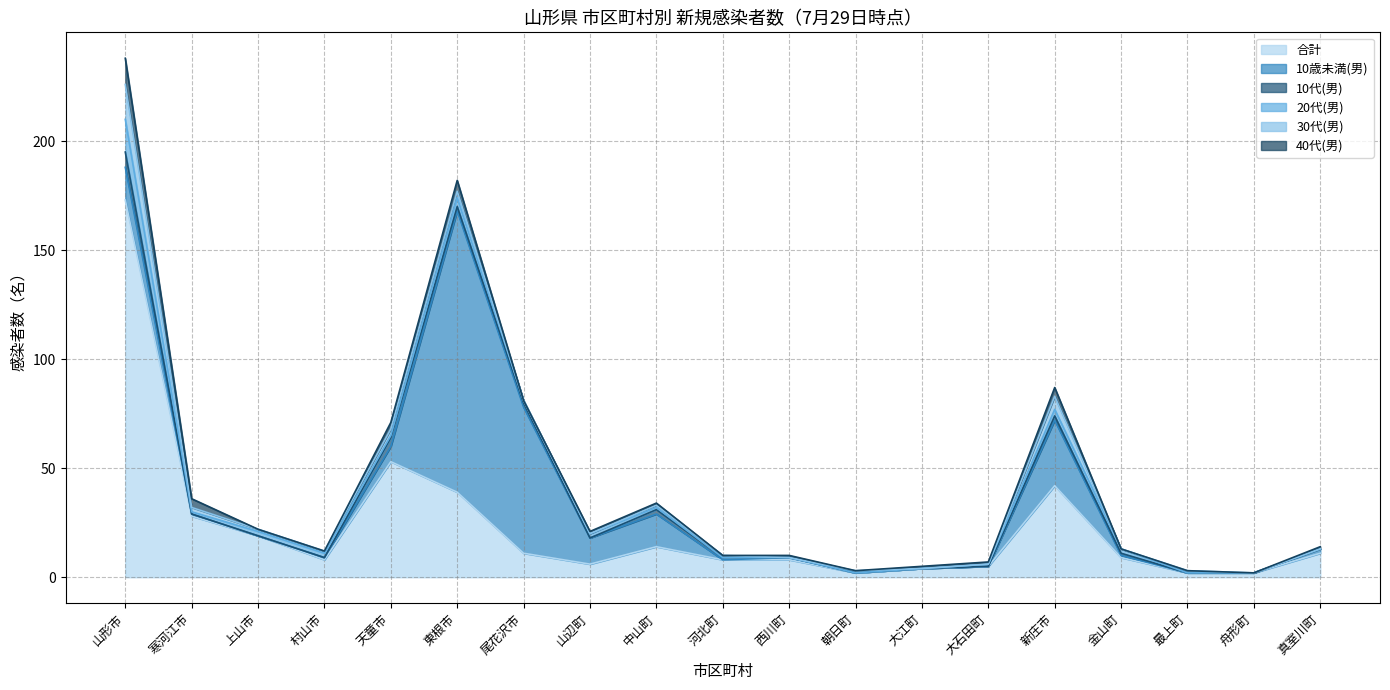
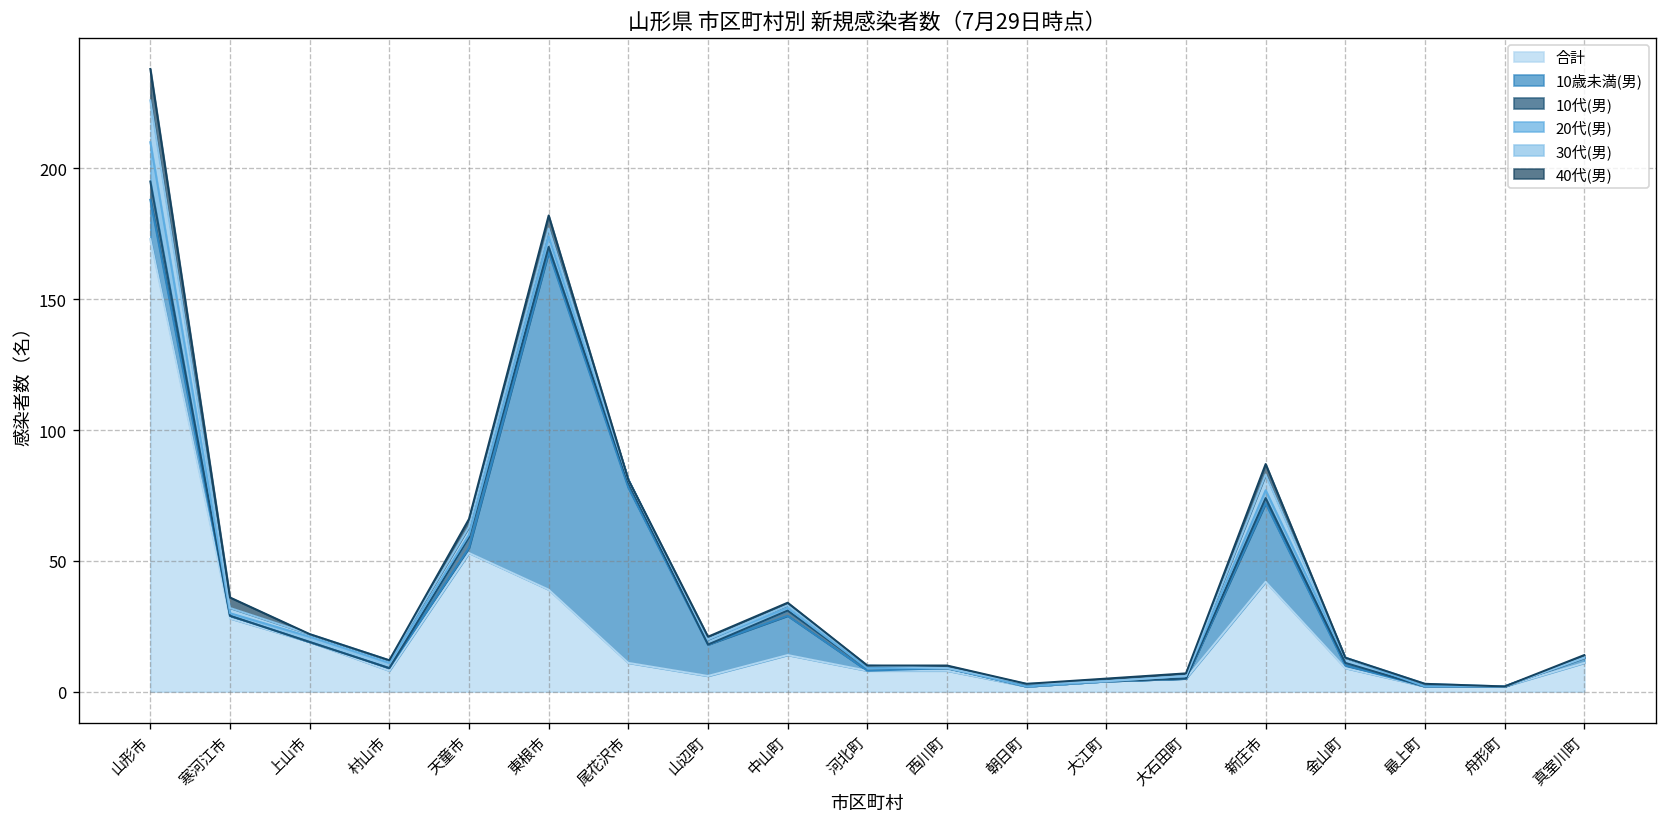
10歳未満(男), 天童市: 7 -> 2
